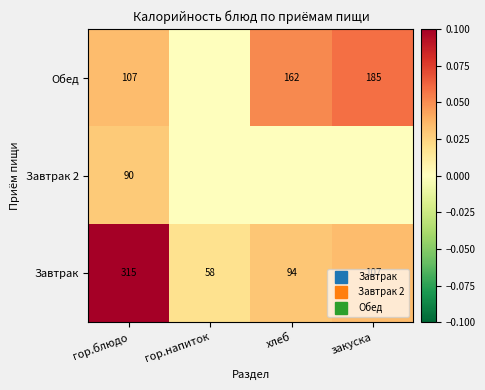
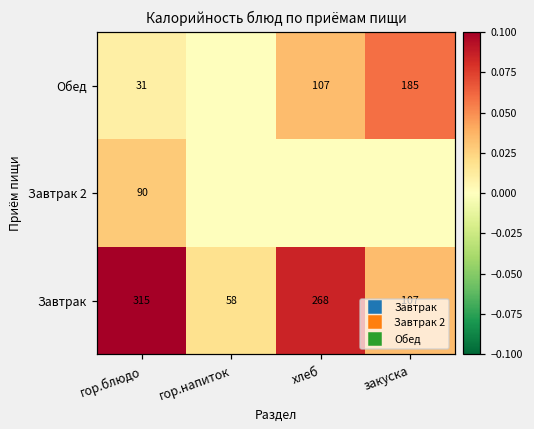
Обед, гор.блюдо: 107 -> 31
Обед, хлеб: 162 -> 107
Завтрак, хлеб: 94 -> 268
